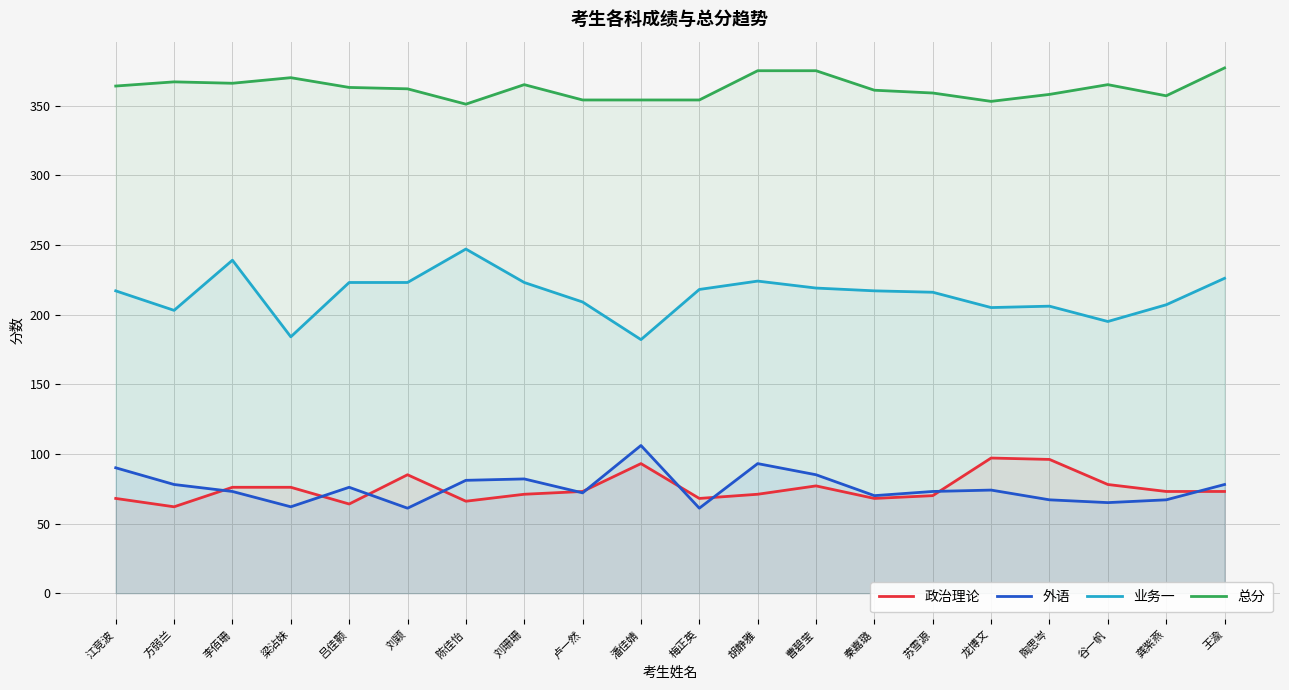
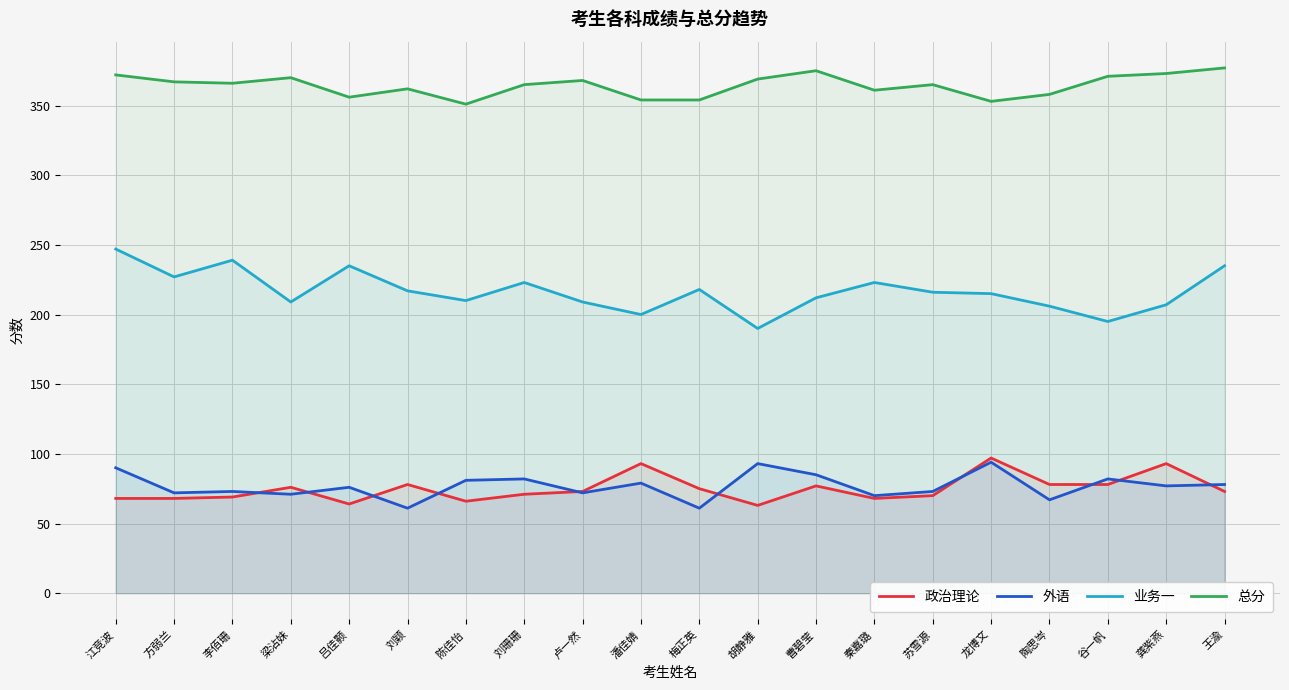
业务一, 江竞波: 217 -> 247
总分, 江竞波: 364 -> 372
政治理论, 方弱兰: 62 -> 68
外语, 方弱兰: 78 -> 72
业务一, 方弱兰: 203 -> 227
政治理论, 李佰珊: 76 -> 69
外语, 梁沾妹: 62 -> 71
业务一, 梁沾妹: 184 -> 209
业务一, 吕佳颢: 223 -> 235
总分, 吕佳颢: 363 -> 356
政治理论, 刘颖: 85 -> 78
业务一, 刘颖: 223 -> 217
业务一, 陈佳怡: 247 -> 210
总分, 卢一然: 354 -> 368
外语, 潘佳婧: 106 -> 79
业务一, 潘佳婧: 182 -> 200
政治理论, 梅正英: 68 -> 75
政治理论, 胡静雅: 71 -> 63
业务一, 胡静雅: 224 -> 190
总分, 胡静雅: 375 -> 369
业务一, 曹碧莹: 219 -> 212
业务一, 秦嘉璐: 217 -> 223
总分, 苏雪源: 359 -> 365
外语, 龙博文: 74 -> 94
业务一, 龙博文: 205 -> 215
政治理论, 陶思岑: 96 -> 78
外语, 谷一帆: 65 -> 82
总分, 谷一帆: 365 -> 371
政治理论, 龚紫燕: 73 -> 93
外语, 龚紫燕: 67 -> 77
总分, 龚紫燕: 357 -> 373
业务一, 王渝: 226 -> 235
